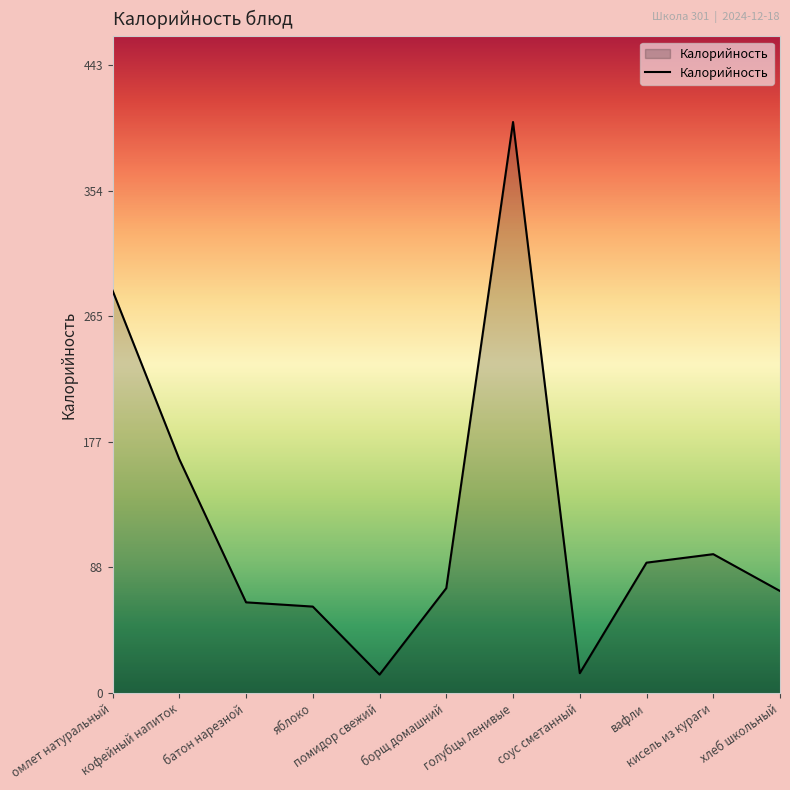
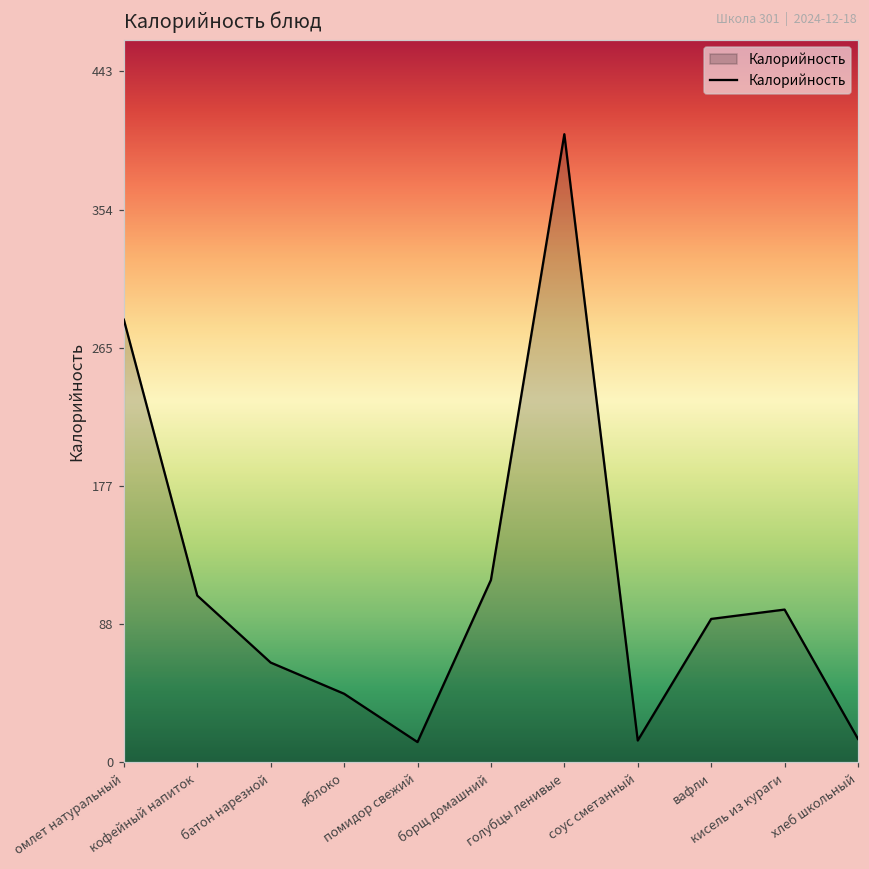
кофейный напиток: 165 -> 107
яблоко: 61 -> 44
борщ домашний: 74 -> 117
хлеб школьный: 72 -> 15
